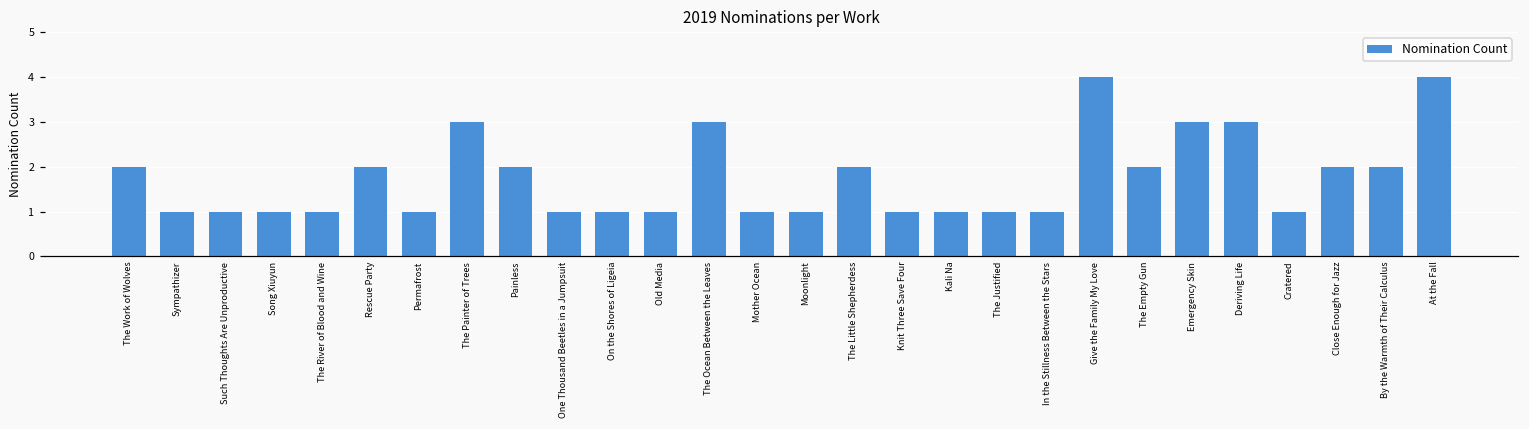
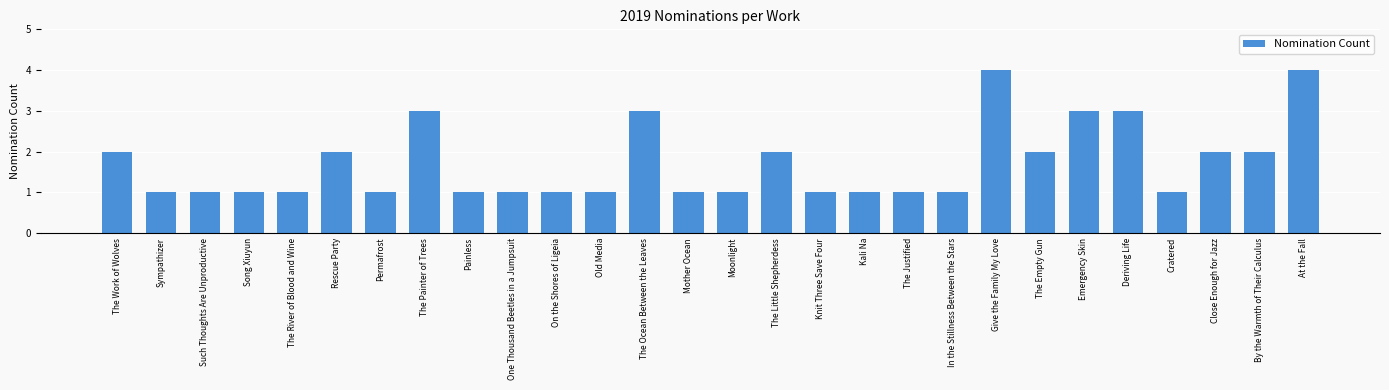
Painless: 2 -> 1
